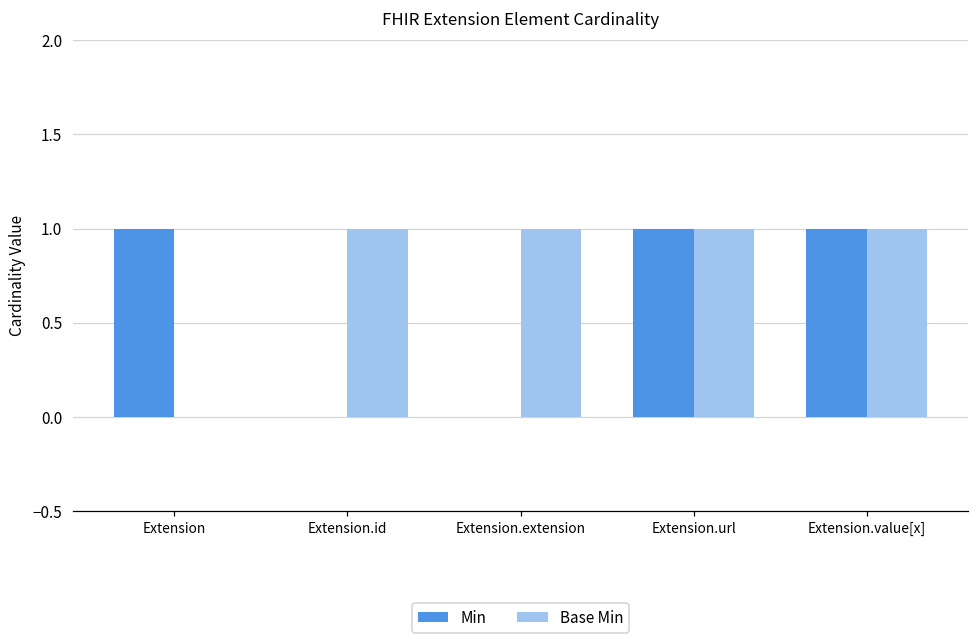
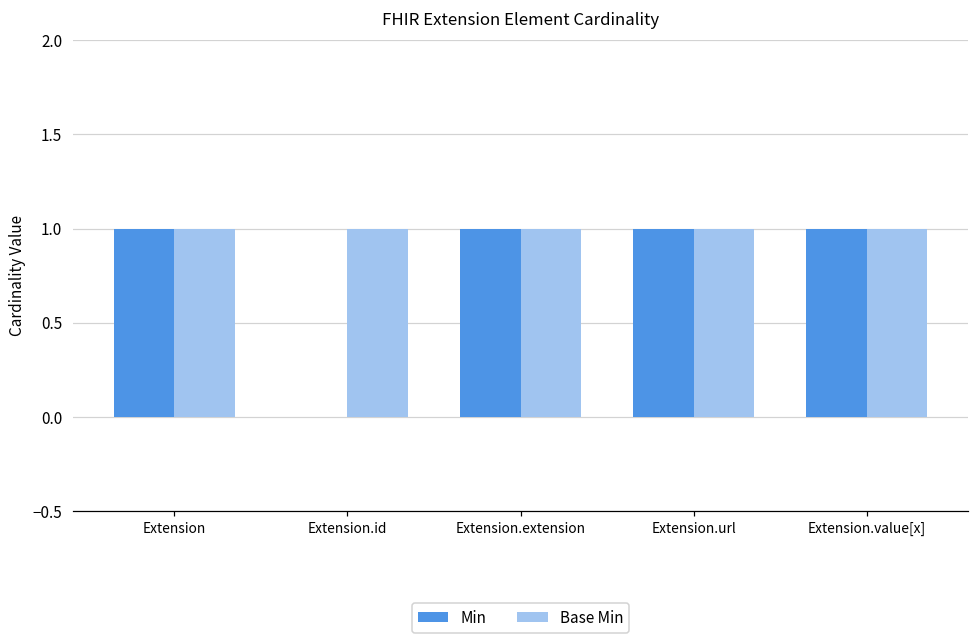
Base Min, Extension: 0 -> 1
Min, Extension.extension: 0 -> 1
